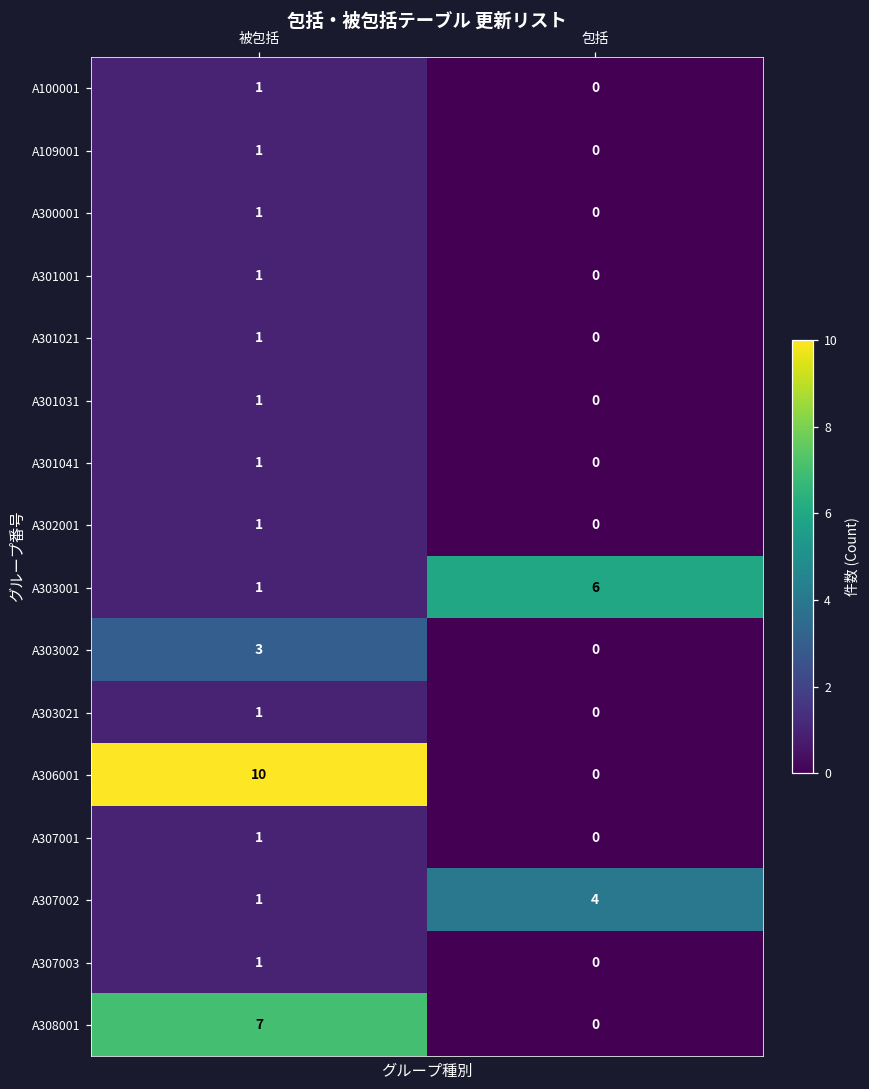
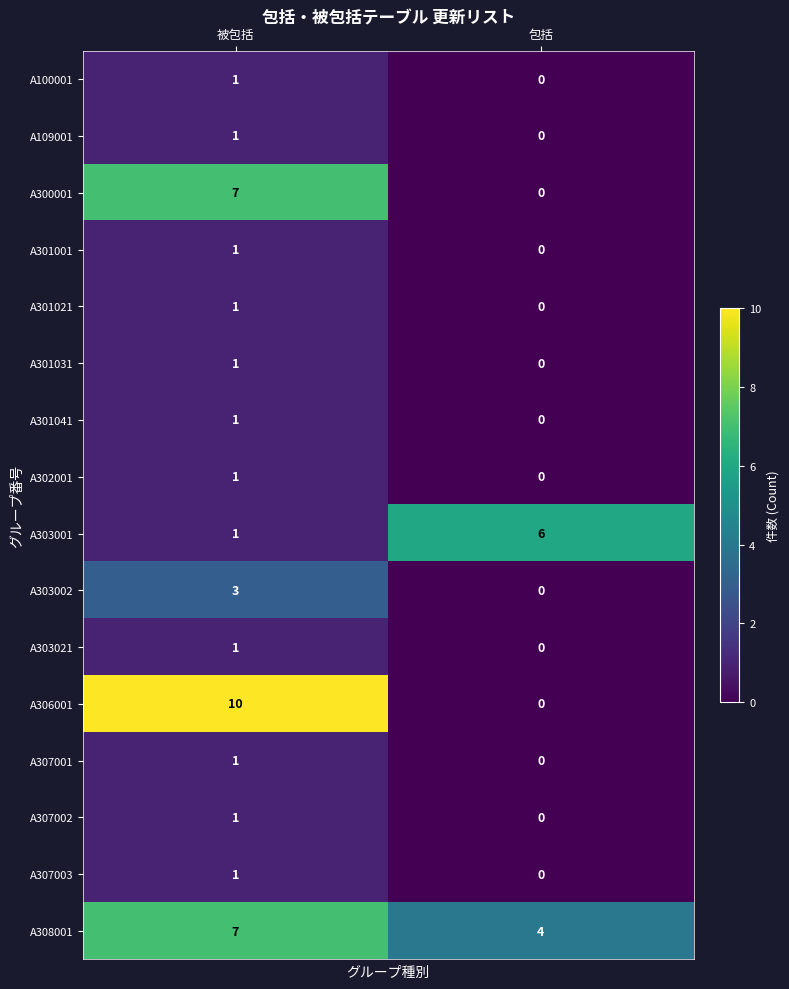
A300001, 被包括: 1 -> 7
A307002, 包括: 4 -> 0
A308001, 包括: 0 -> 4
